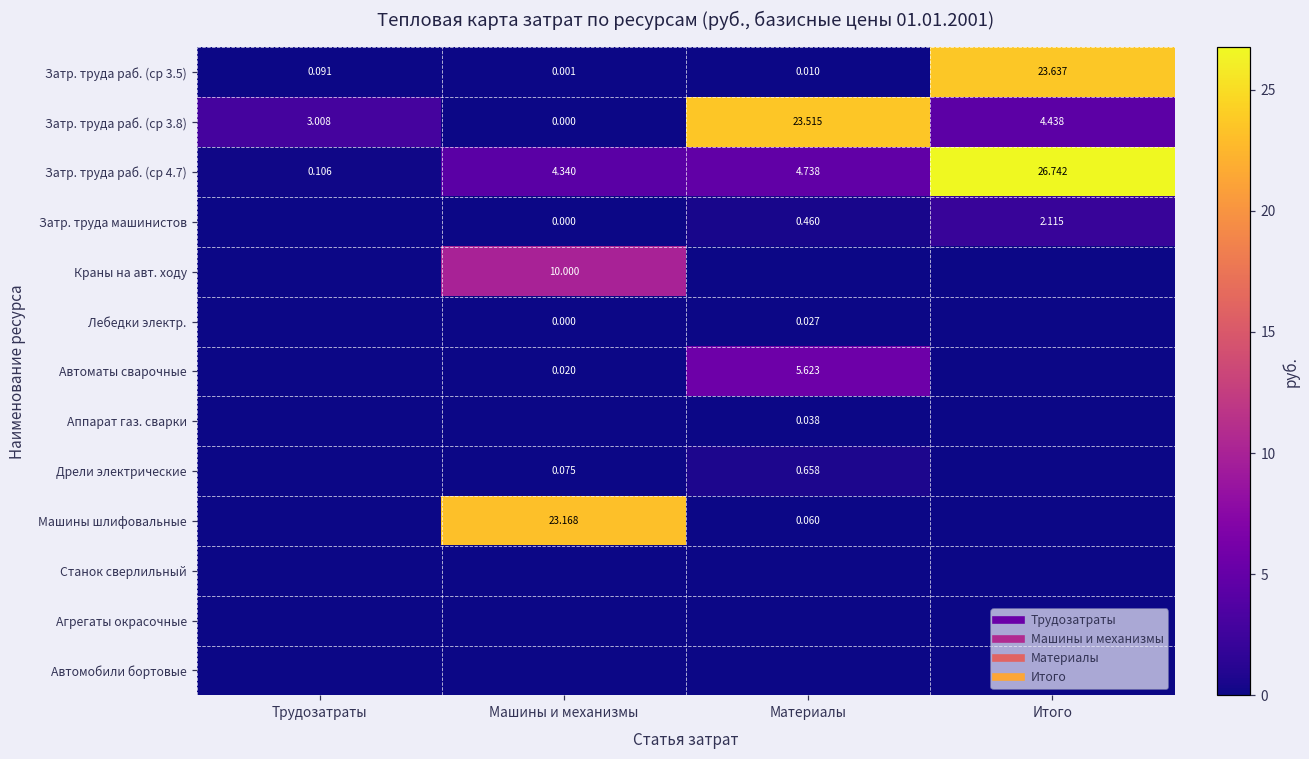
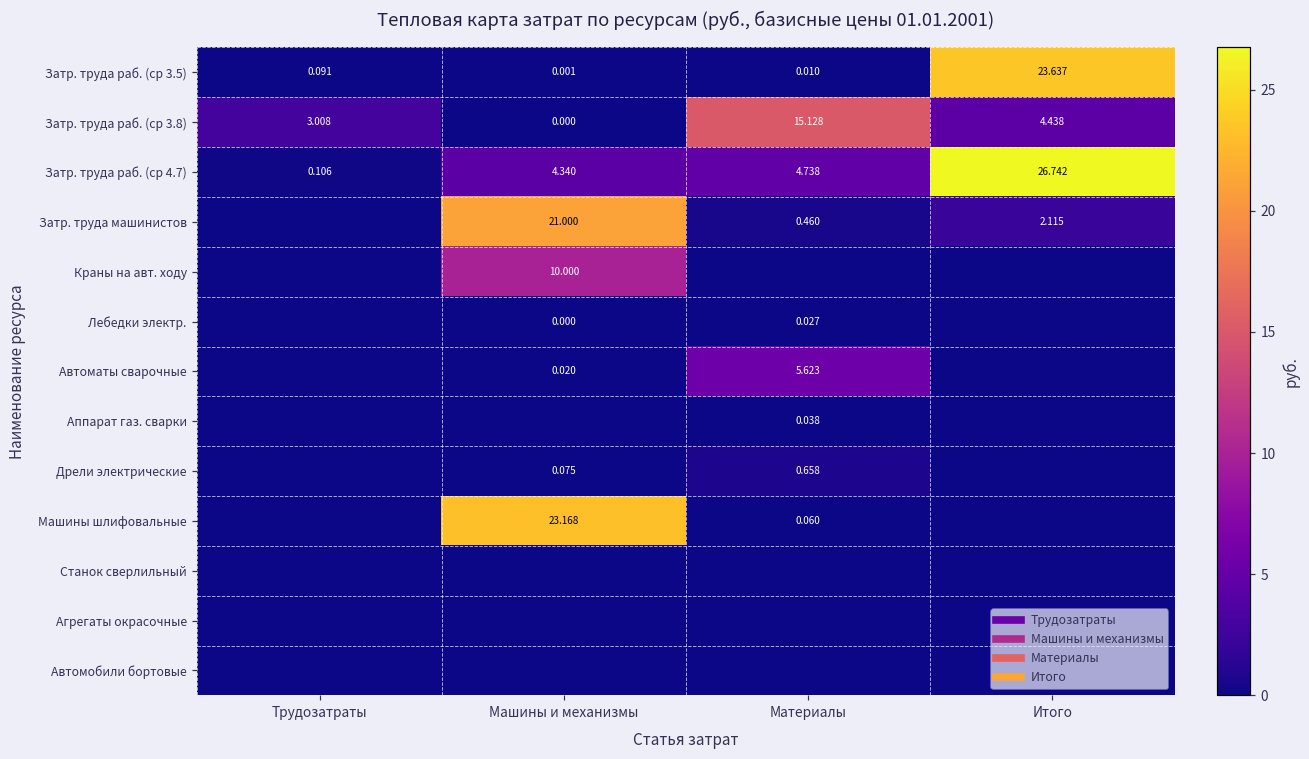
Затр. труда раб. (ср 3.8), Материалы: 23.515 -> 15.128
Затр. труда машинистов, Машины и механизмы: 0.000 -> 21.000
